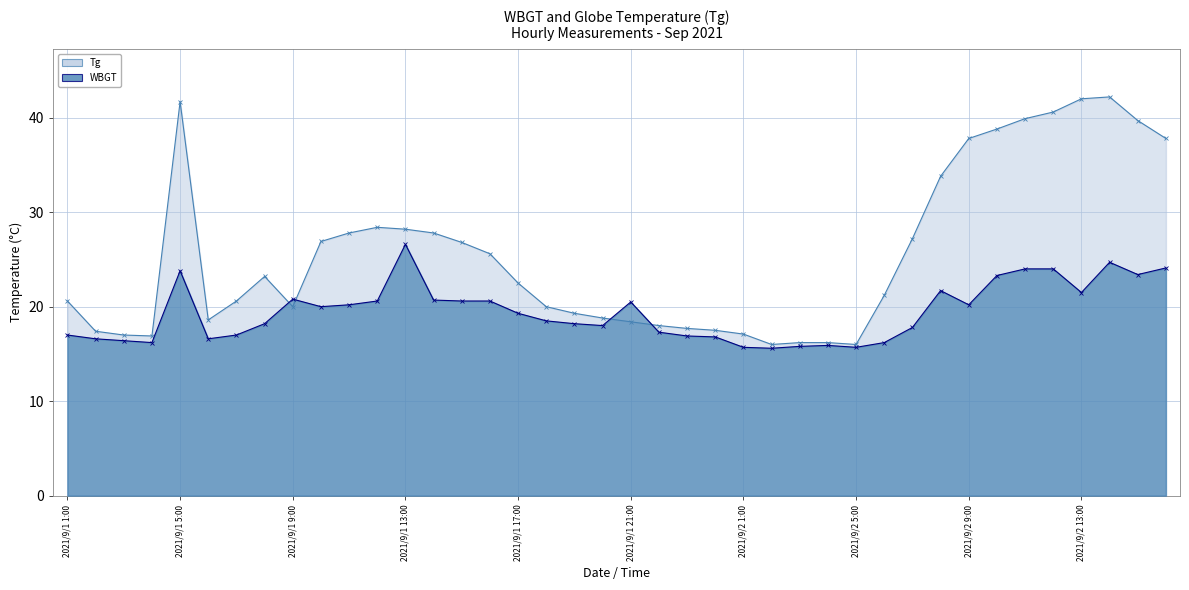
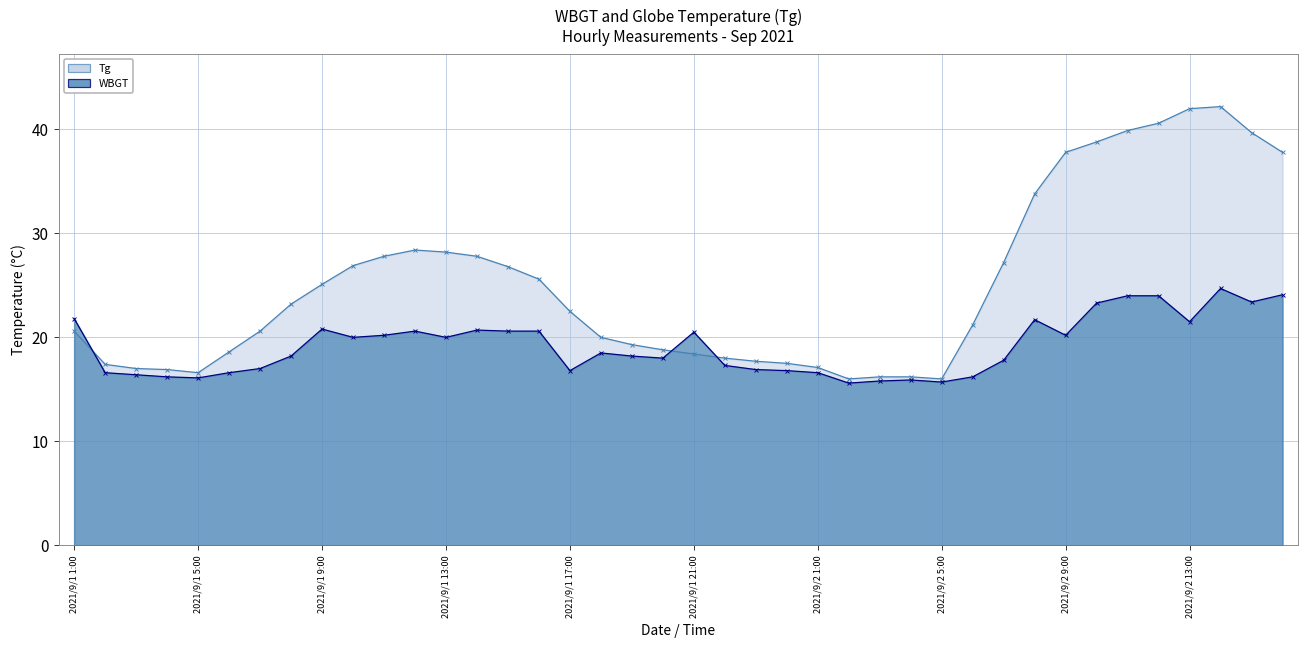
WBGT, 2021/9/1 1:00: 17 -> 22
Tg, 2021/9/1 5:00: 42 -> 17
WBGT, 2021/9/1 5:00: 24 -> 16
Tg, 2021/9/1 9:00: 20 -> 25
WBGT, 2021/9/1 13:00: 27 -> 20
WBGT, 2021/9/1 17:00: 19 -> 17
WBGT, 2021/9/2 1:00: 16 -> 17
